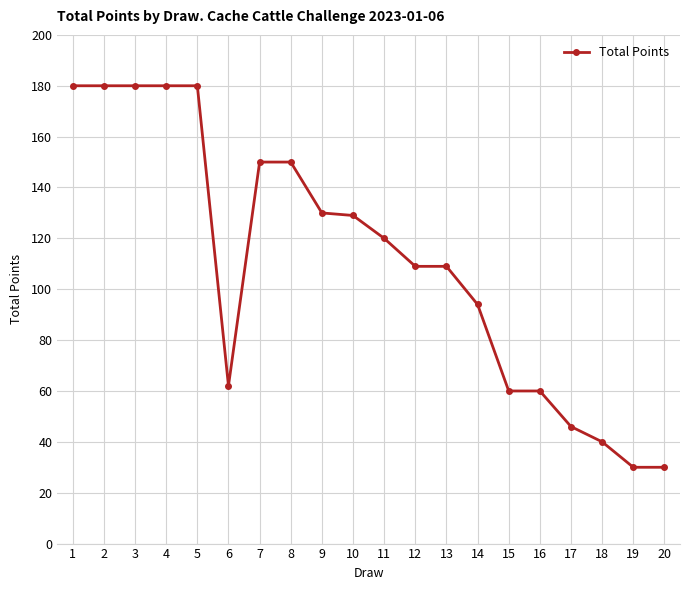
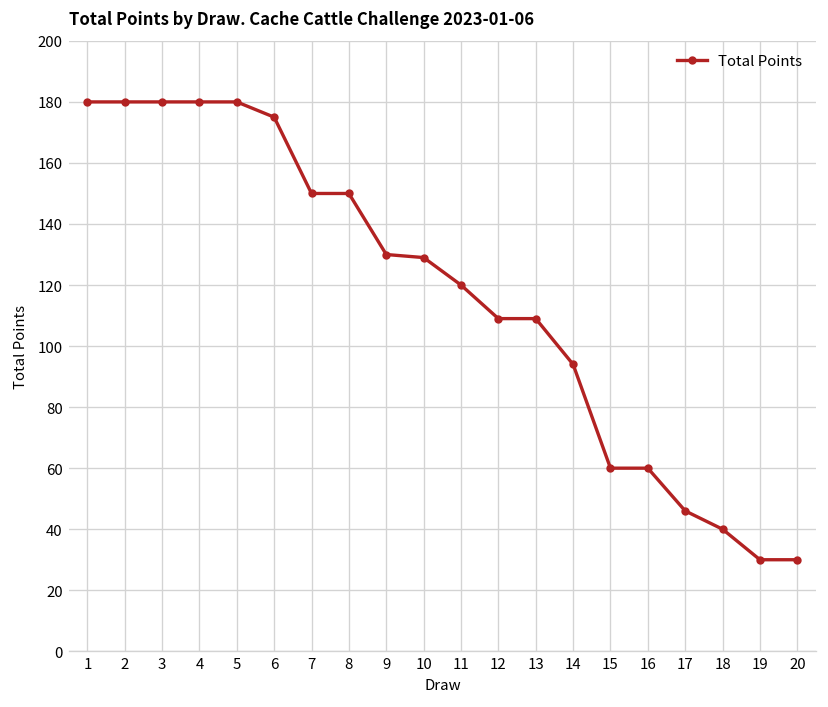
6: 62 -> 175
